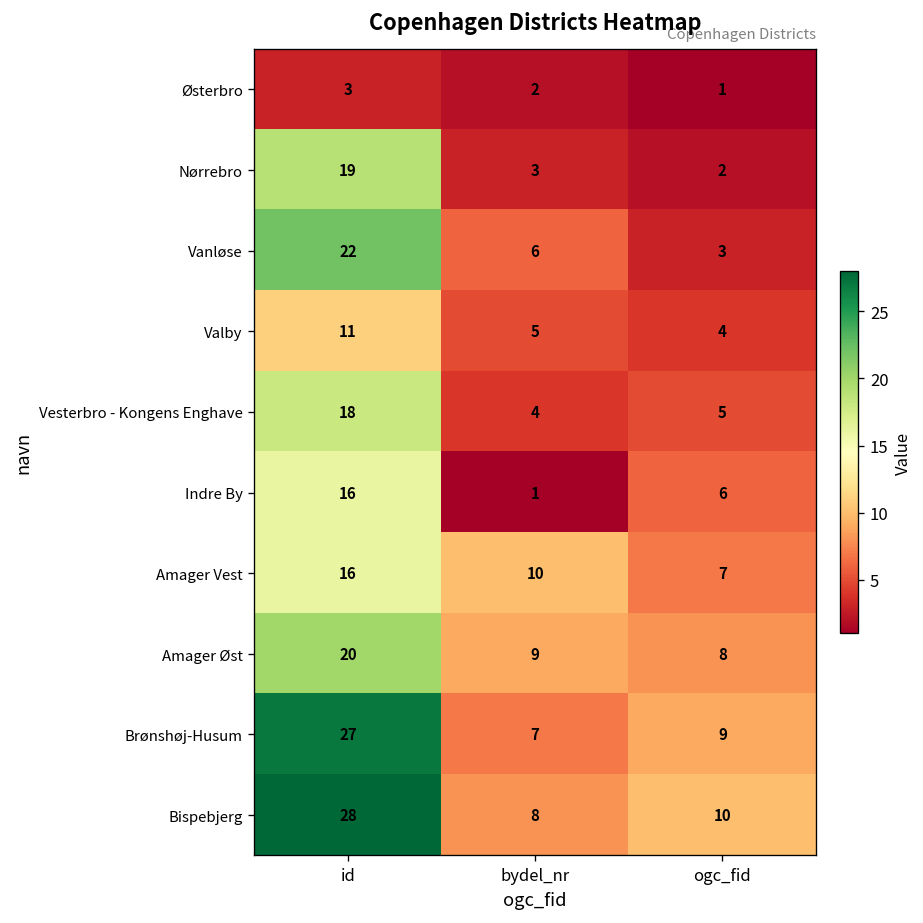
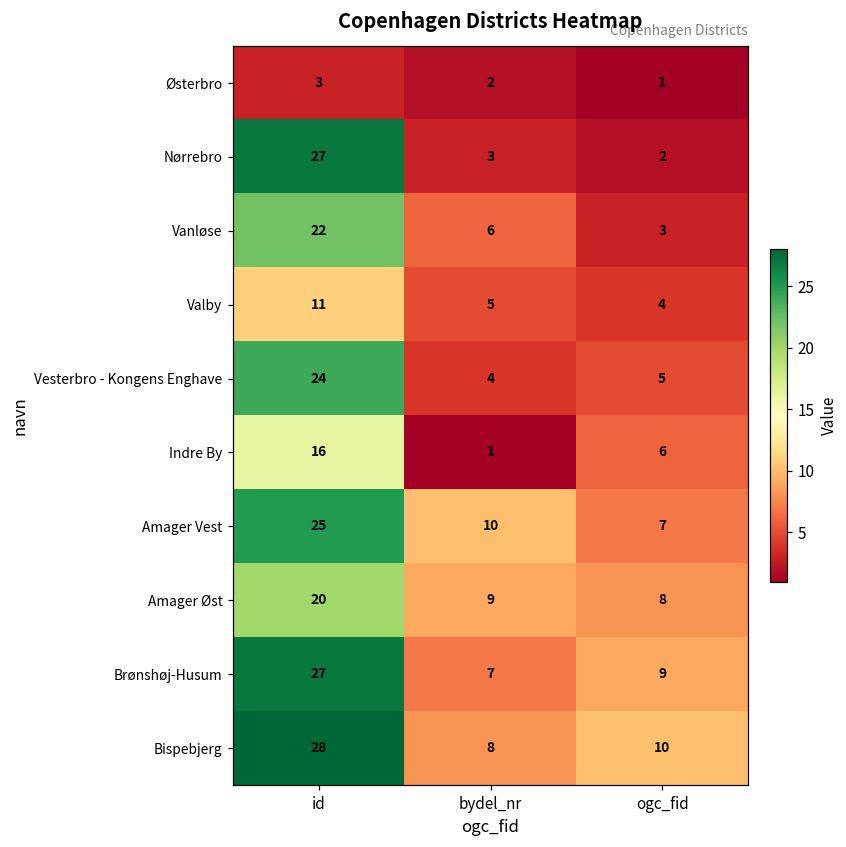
Nørrebro, id: 19 -> 27
Vesterbro - Kongens Enghave, id: 18 -> 24
Amager Vest, id: 16 -> 25
